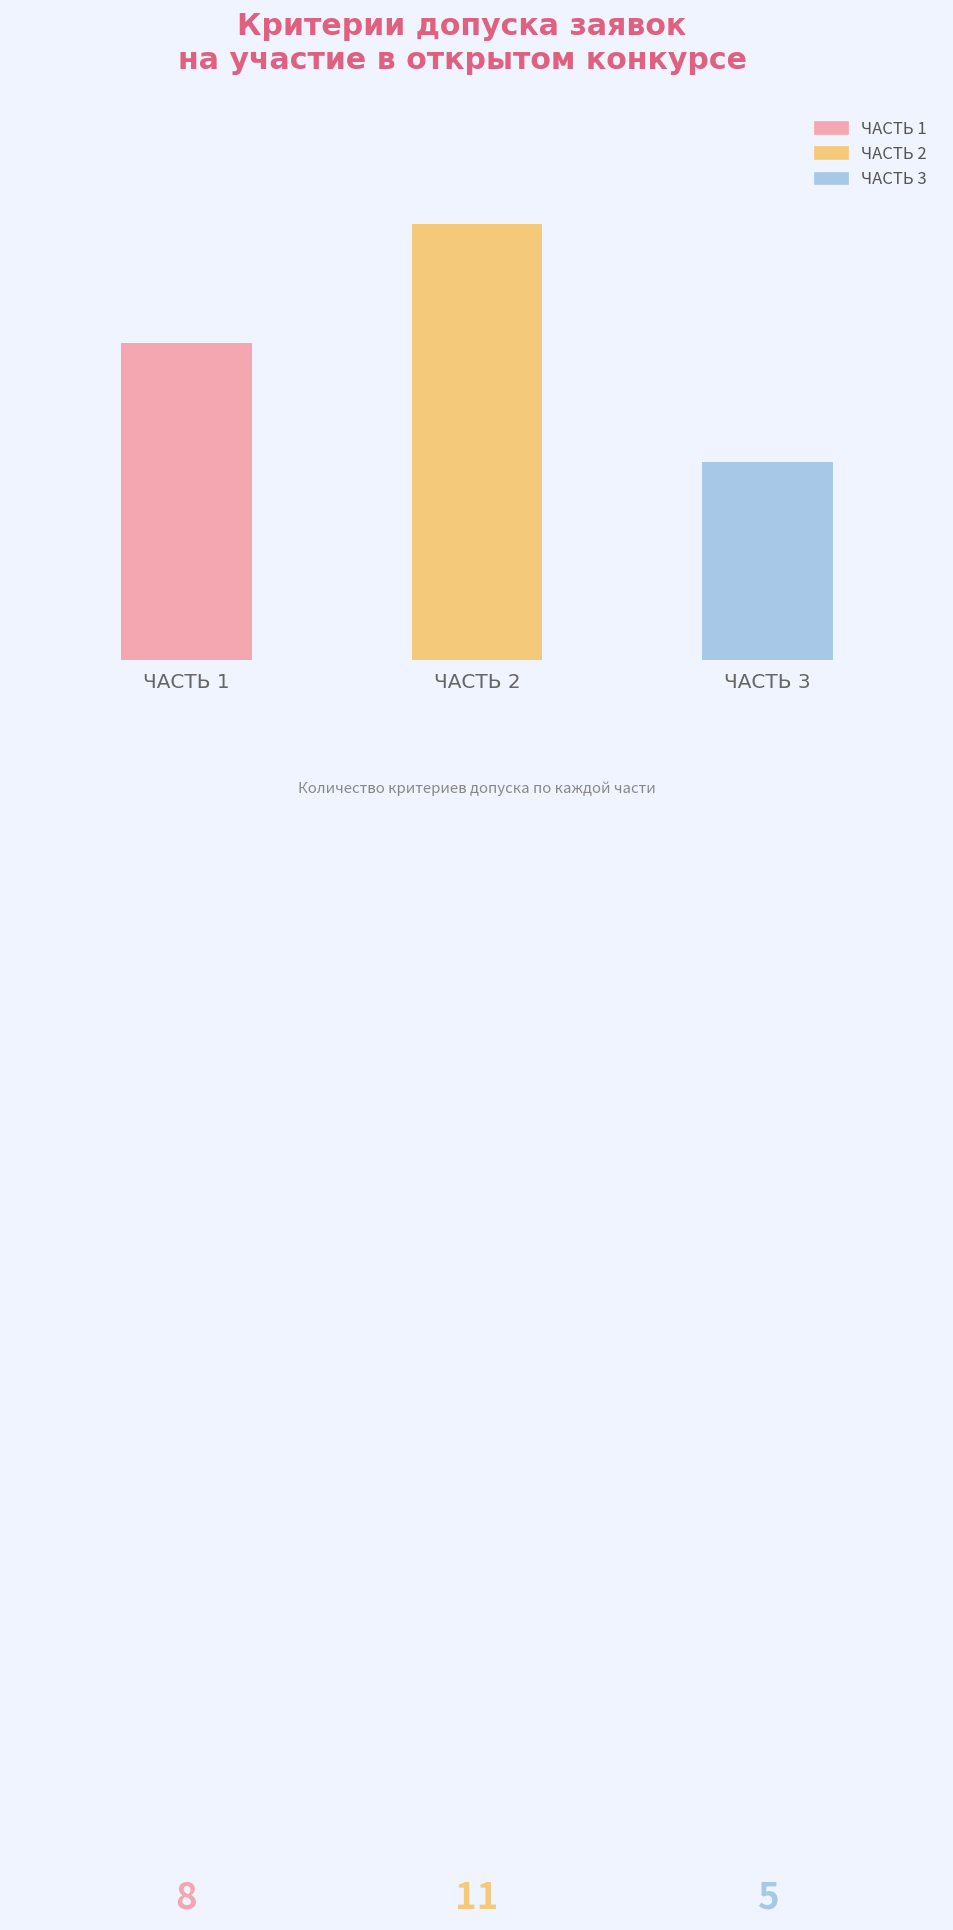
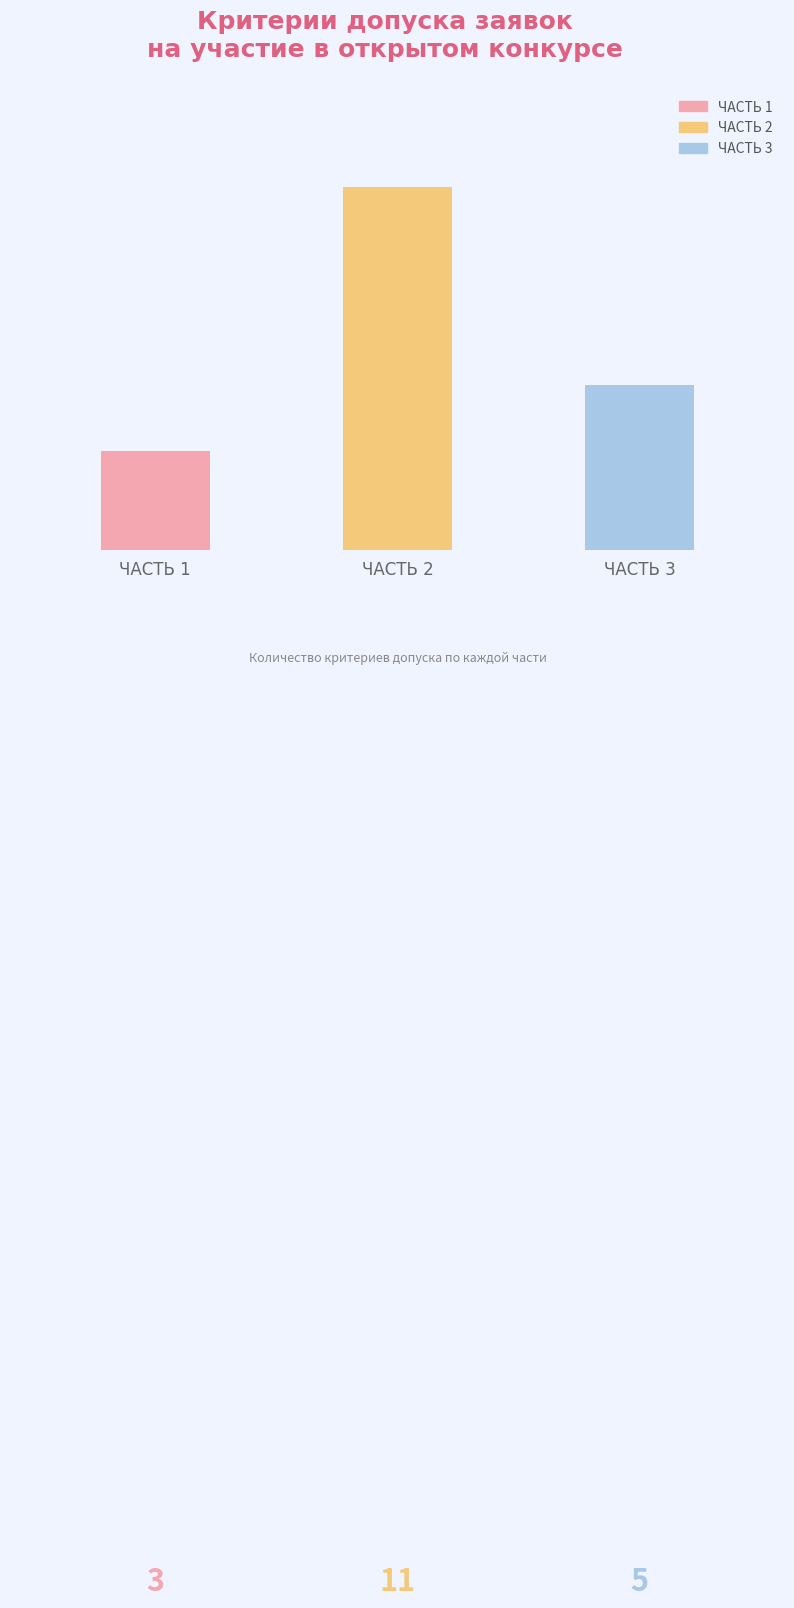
ЧАСТЬ 1: 8 -> 3
